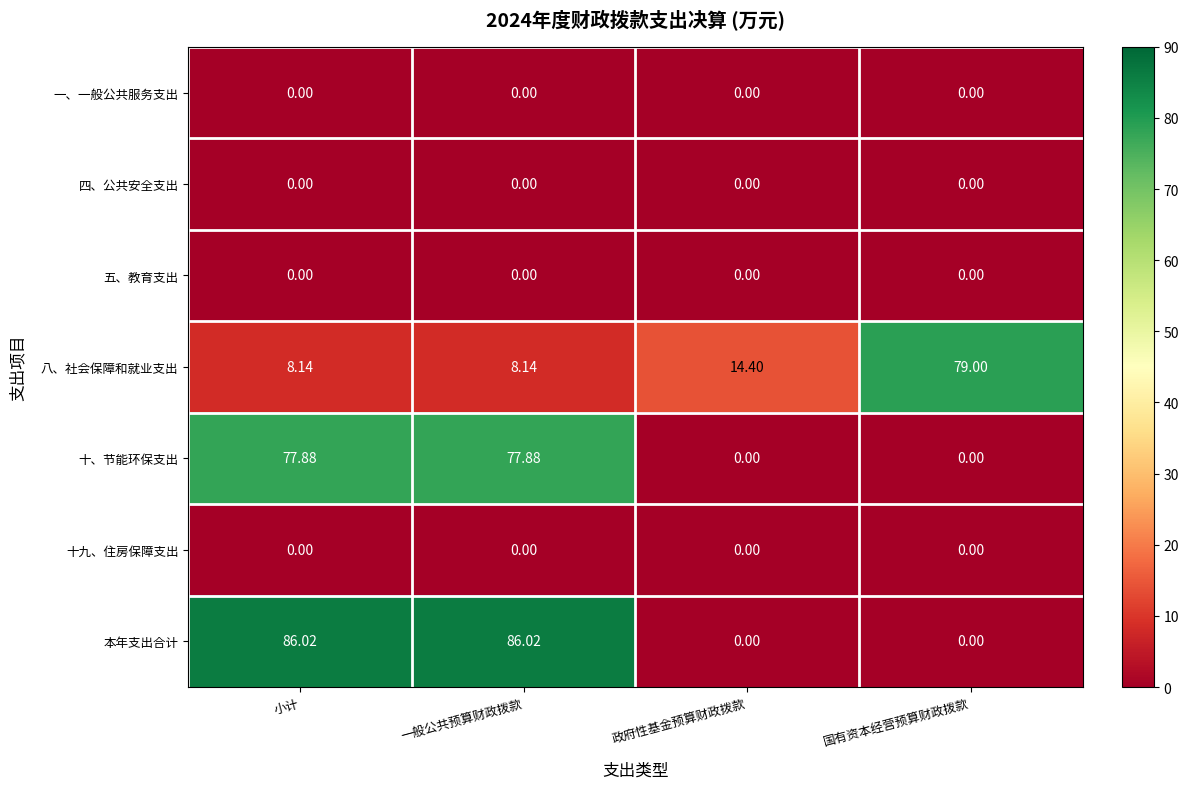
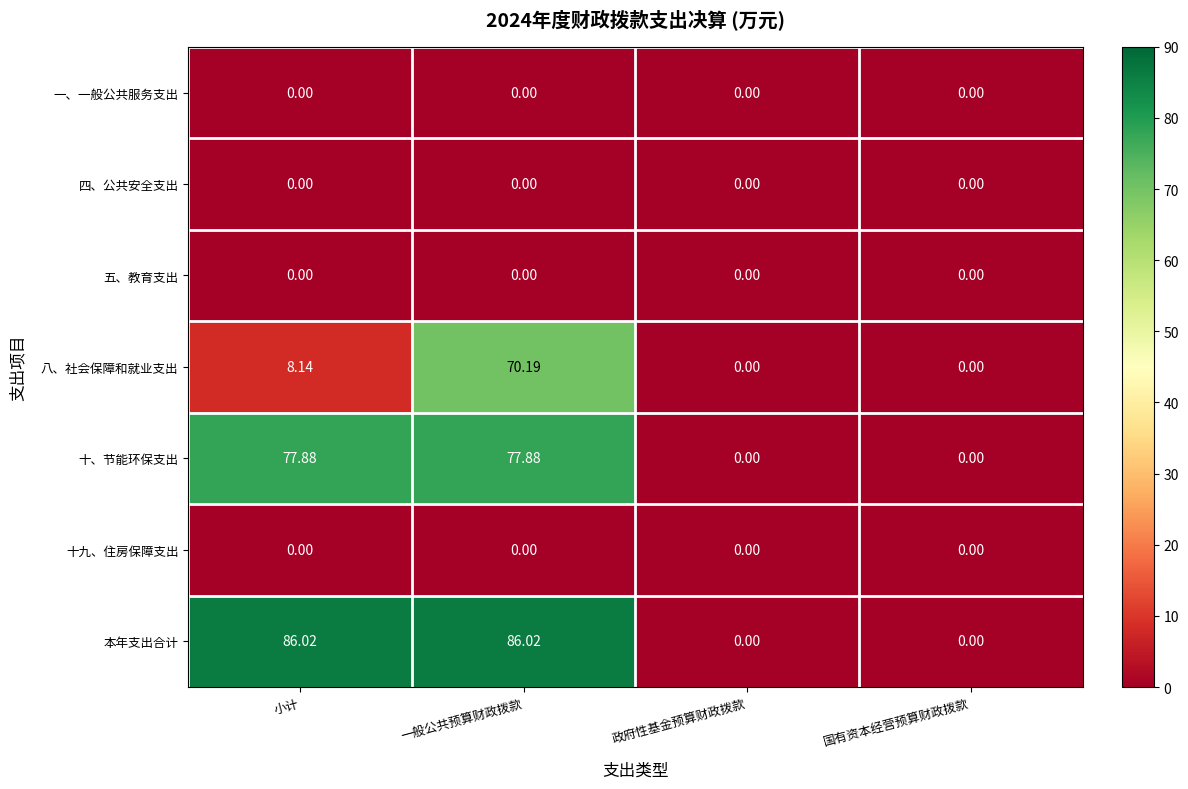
八、社会保障和就业支出, 一般公共预算财政拨款: 8.14 -> 70.19
八、社会保障和就业支出, 政府性基金预算财政拨款: 14.40 -> 0.00
八、社会保障和就业支出, 国有资本经营预算财政拨款: 79.00 -> 0.00
